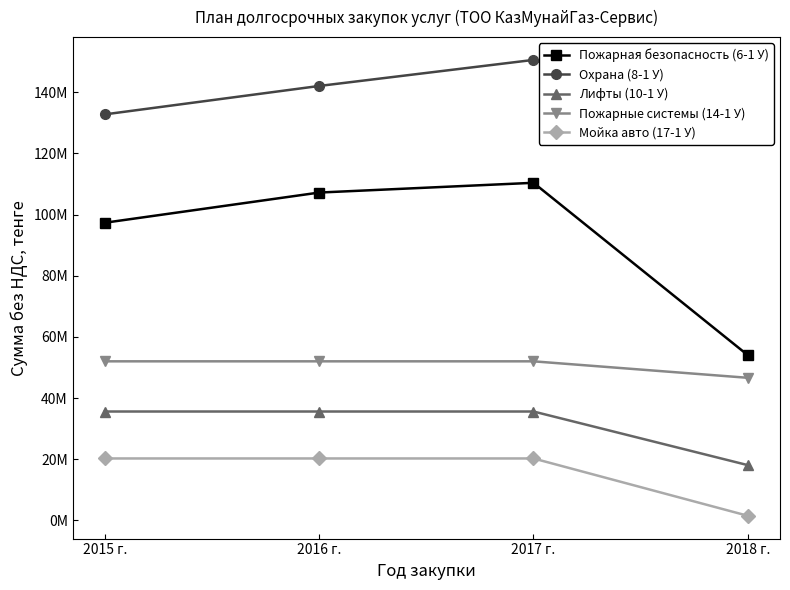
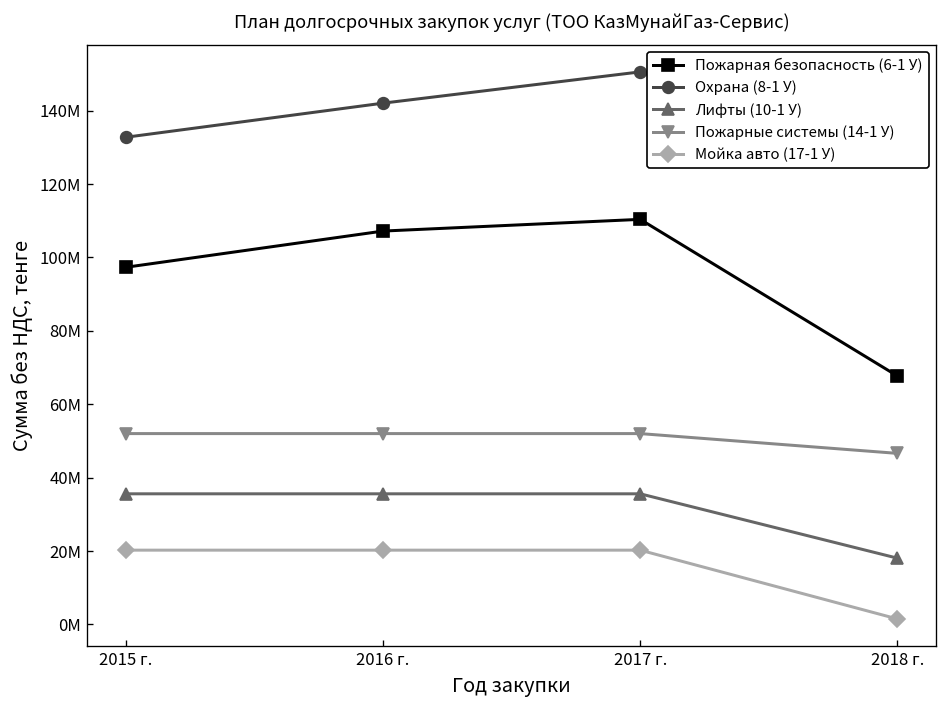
Пожарная безопасность (6-1 У), 2018 г.: 54М -> 68М
